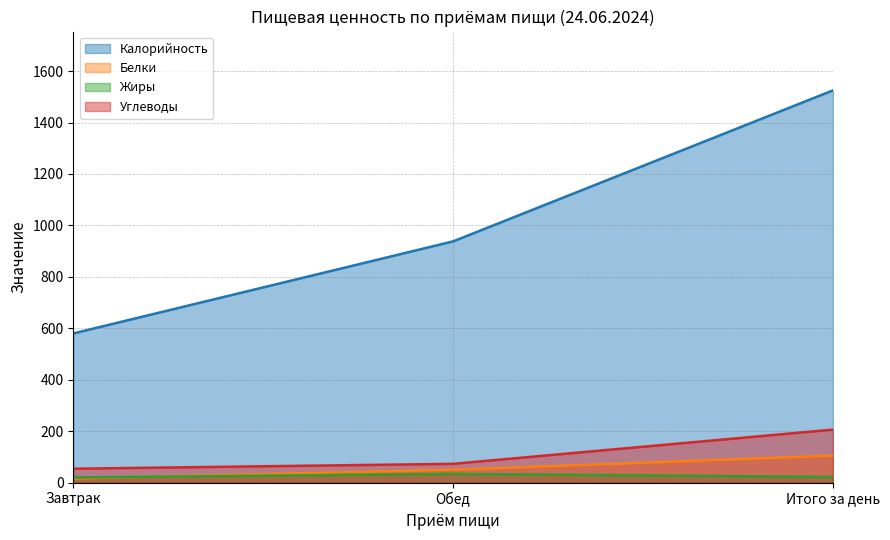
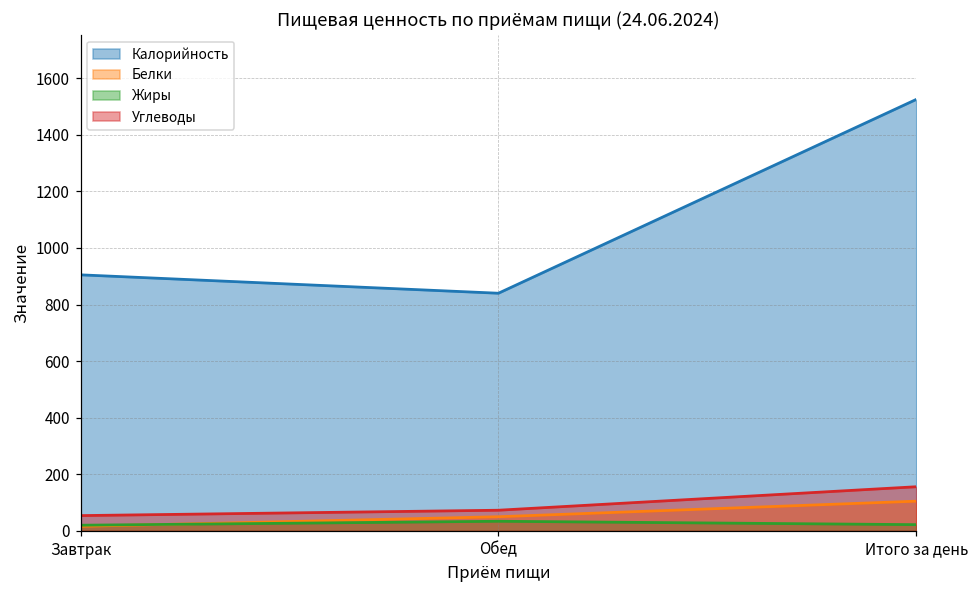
Калорийность, Завтрак: 580 -> 910
Калорийность, Обед: 940 -> 840
Углеводы, Итого за день: 210 -> 160
